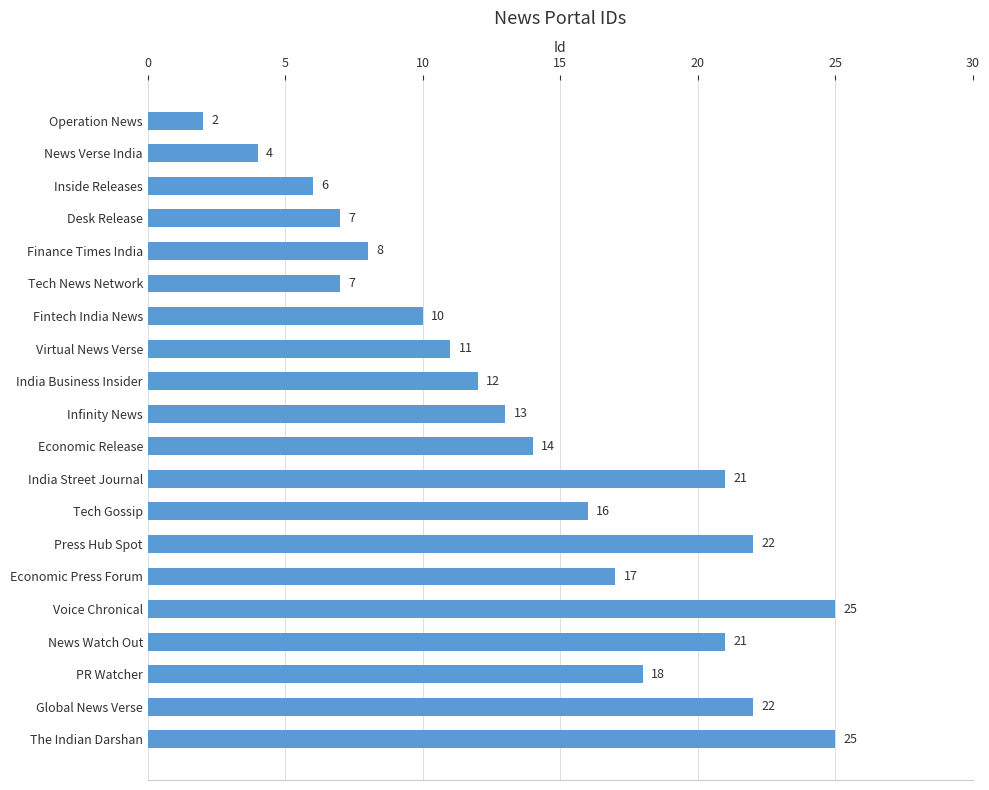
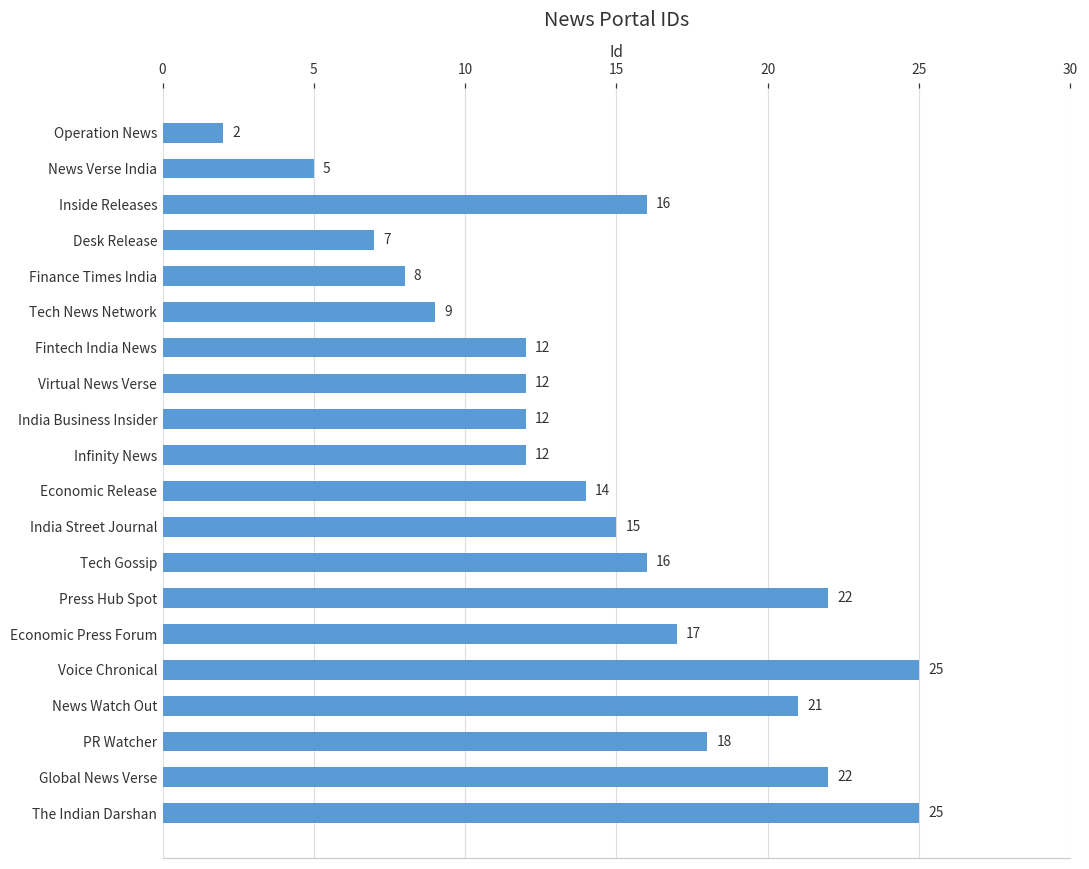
News Verse India: 4 -> 5
Inside Releases: 6 -> 16
Tech News Network: 7 -> 9
Fintech India News: 10 -> 12
Virtual News Verse: 11 -> 12
Infinity News: 13 -> 12
India Street Journal: 21 -> 15
